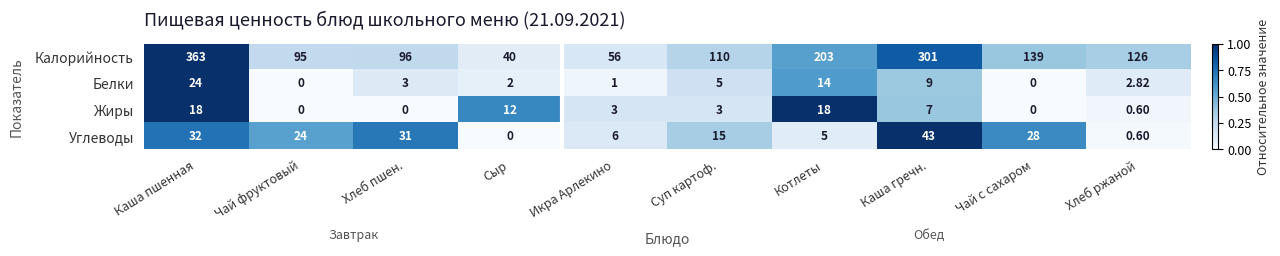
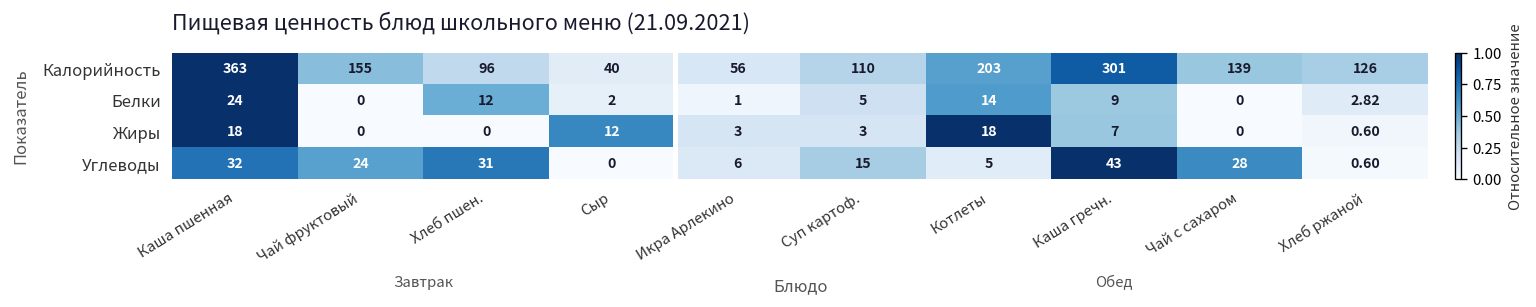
Калорийность, Чай фруктовый: 95 -> 155
Белки, Хлеб пшен.: 3 -> 12
